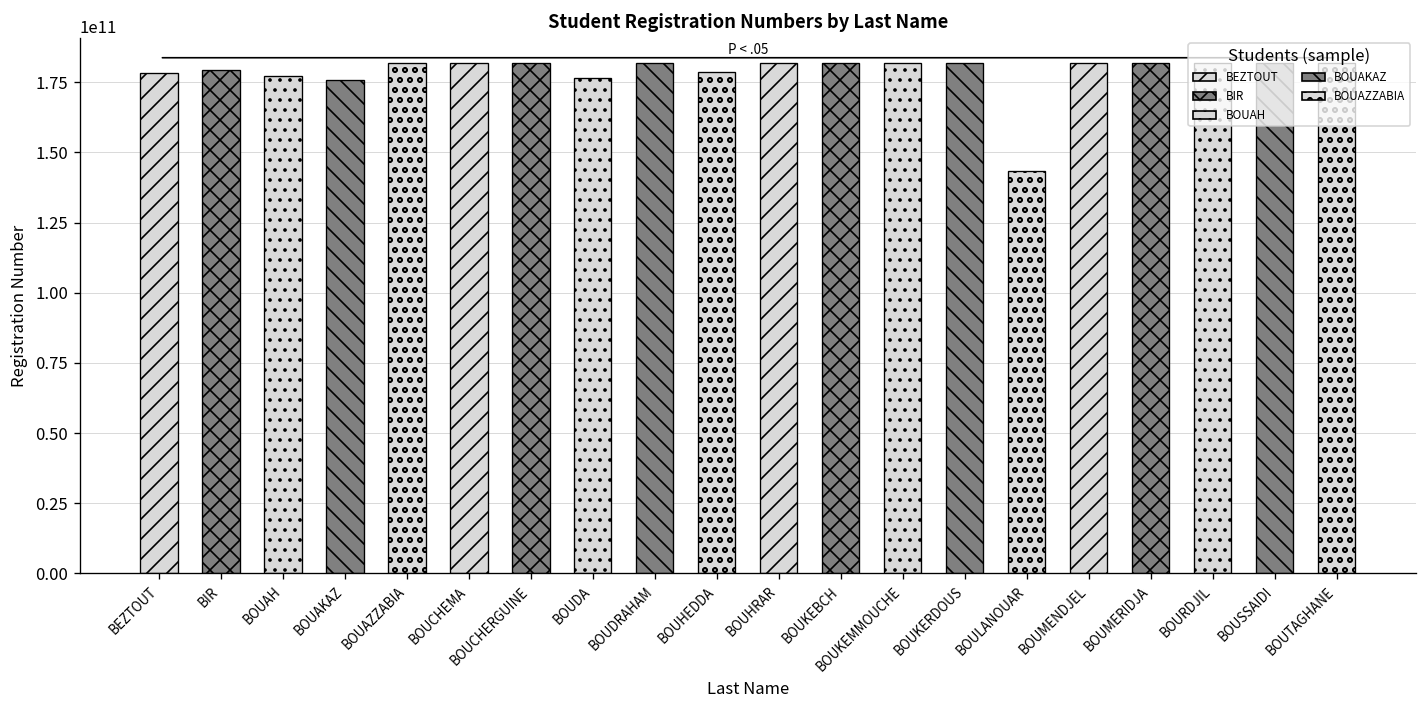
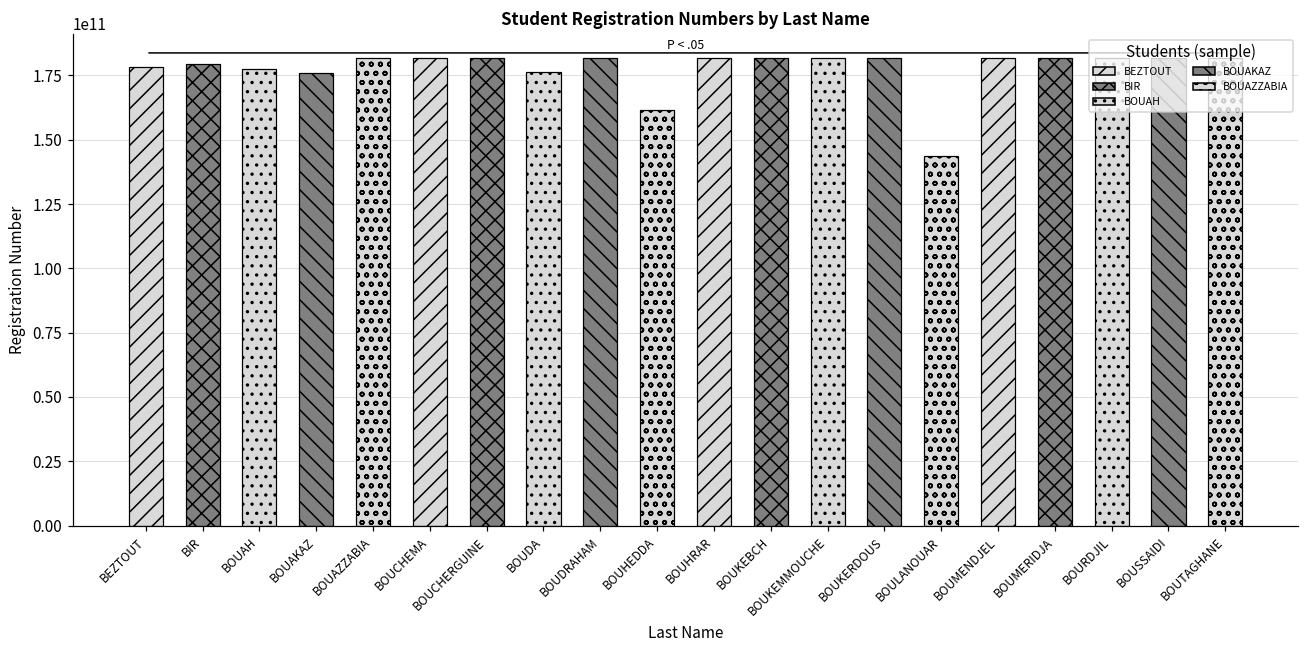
BOUHEDDA: 179000000000 -> 162000000000
